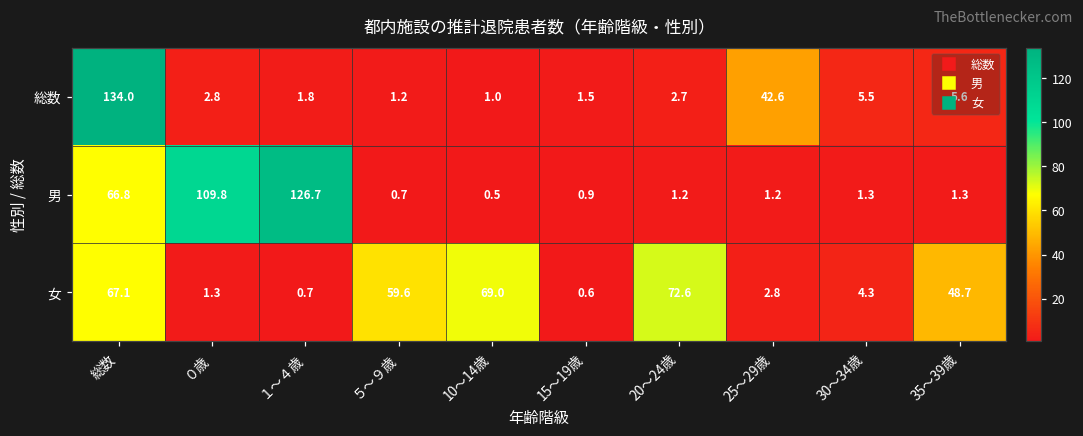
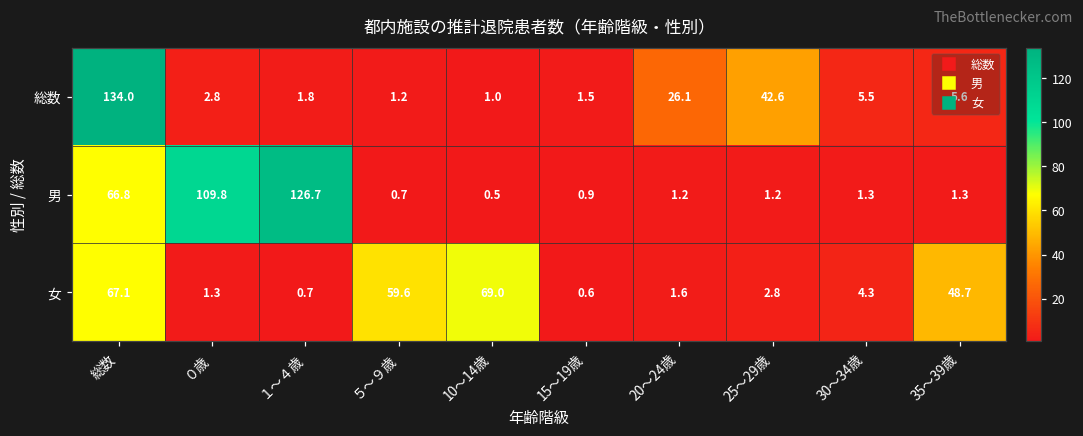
総数, 20～24歳: 2.7 -> 26.1
女, 20～24歳: 72.6 -> 1.6
